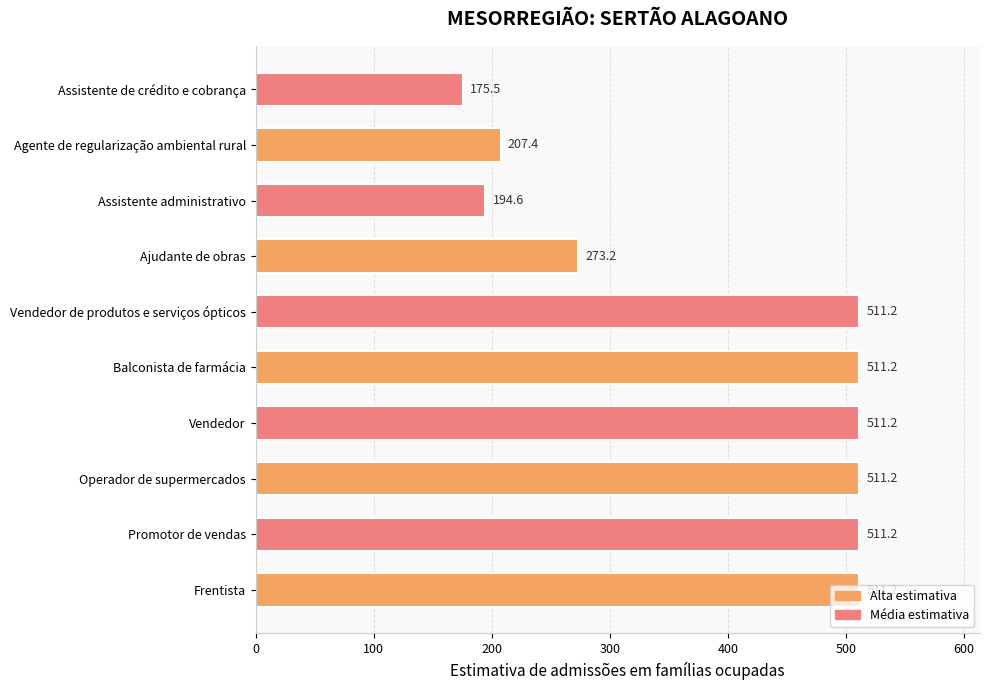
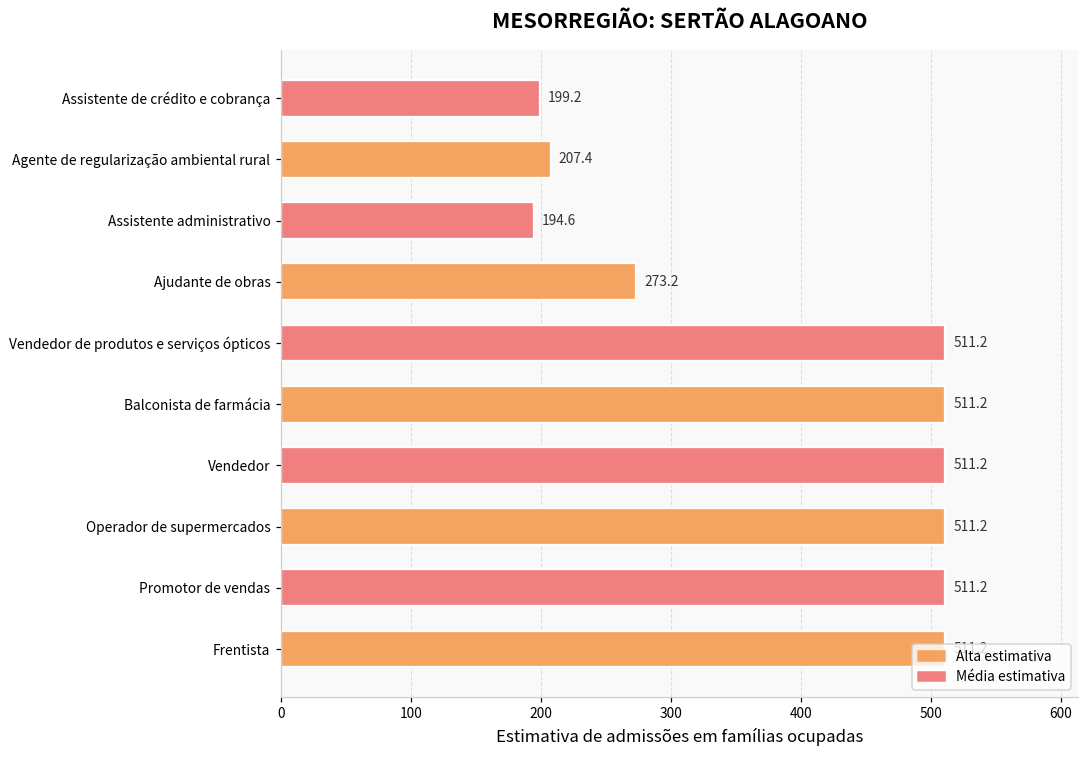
Assistente de crédito e cobrança: 175.5 -> 199.2
